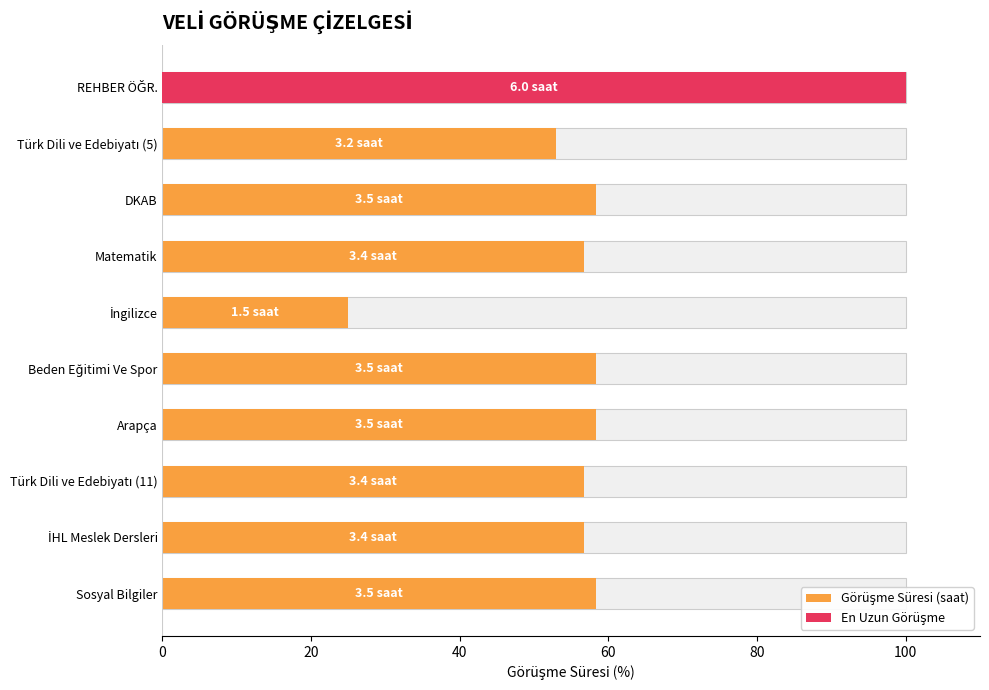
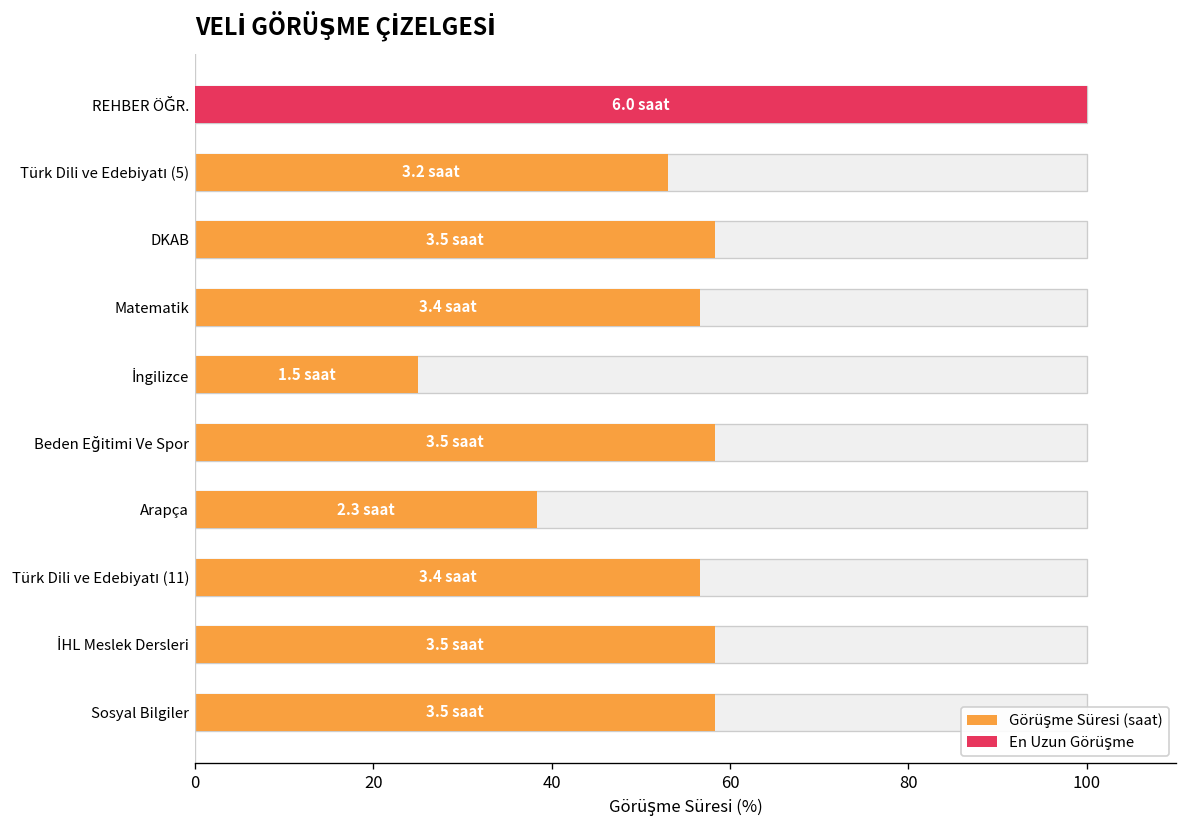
Görüşme Süresi (saat), Arapça: 3.5 -> 2.3
Görüşme Süresi (saat), İHL Meslek Dersleri: 3.4 -> 3.5
